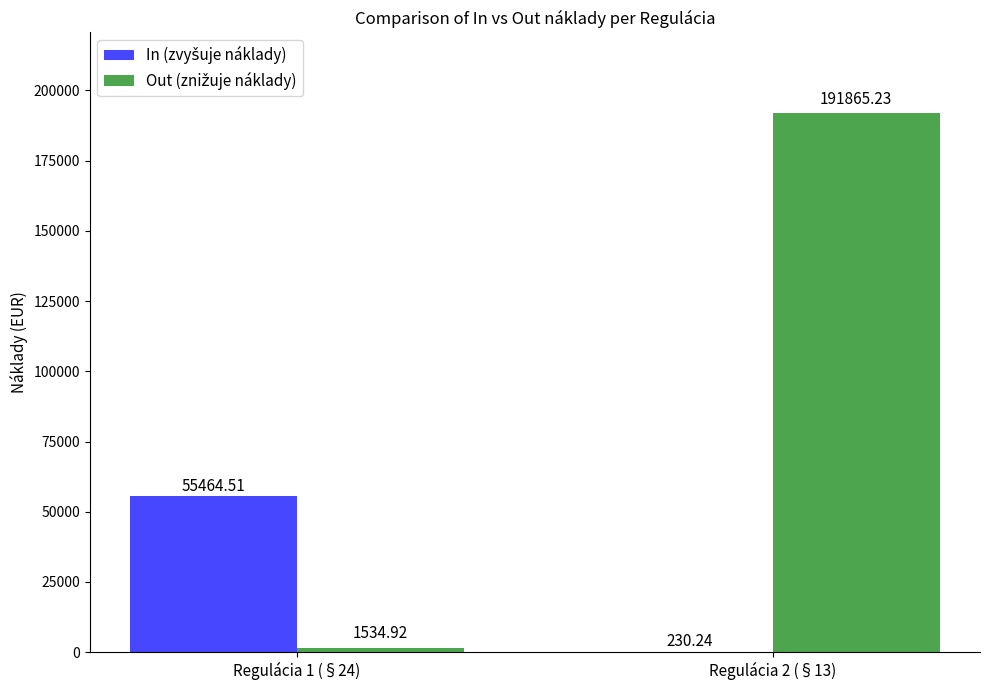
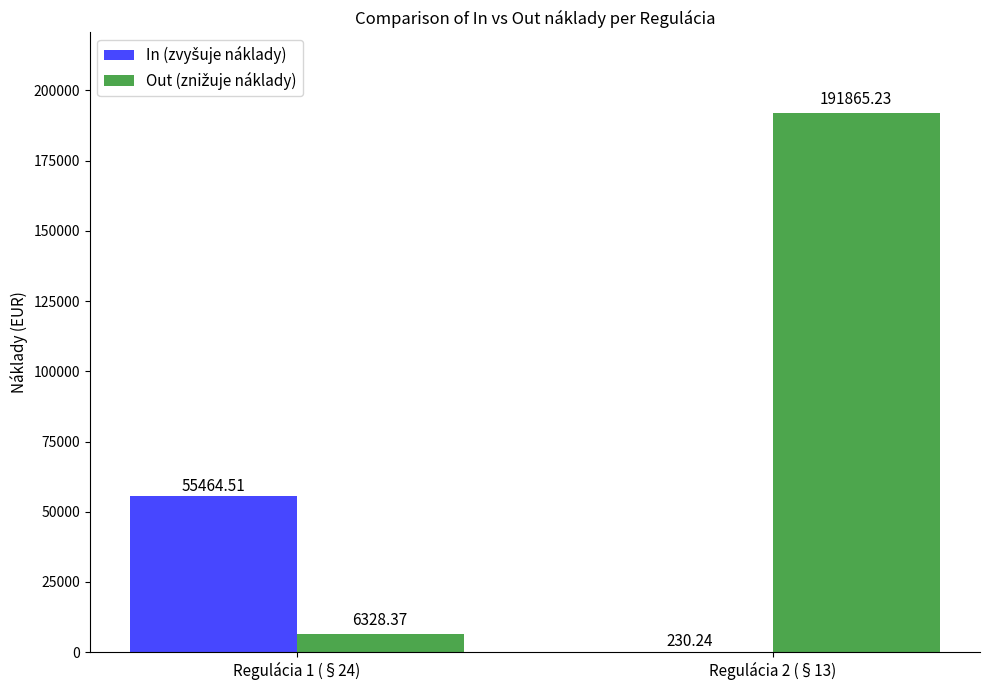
Out (znižuje náklady), Regulácia 1 (§24): 1534.92 -> 6328.37
